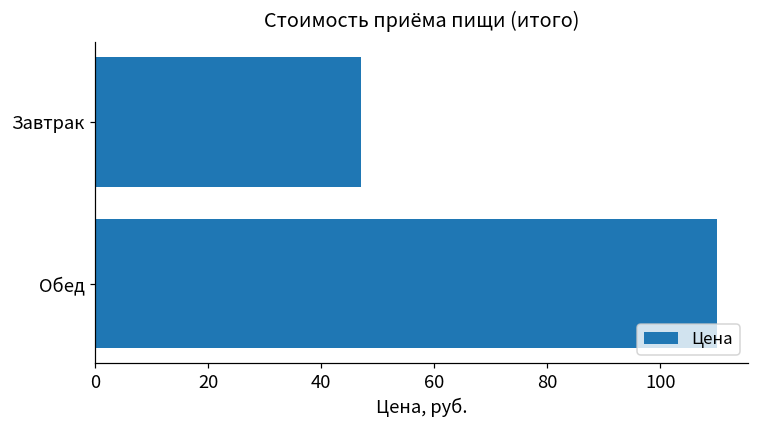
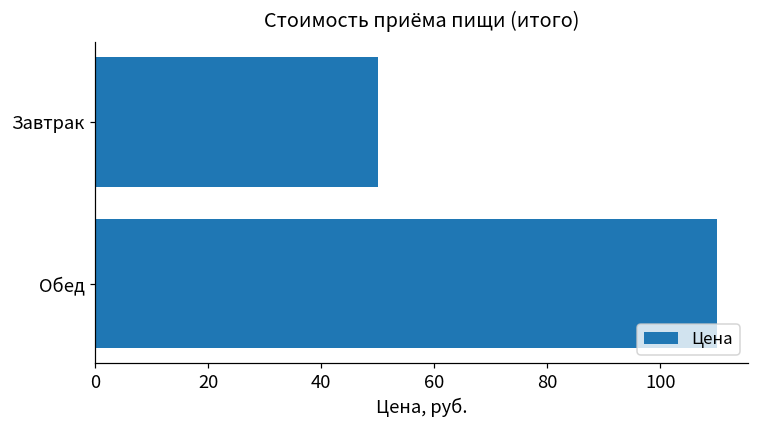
Завтрак: 47 -> 50
